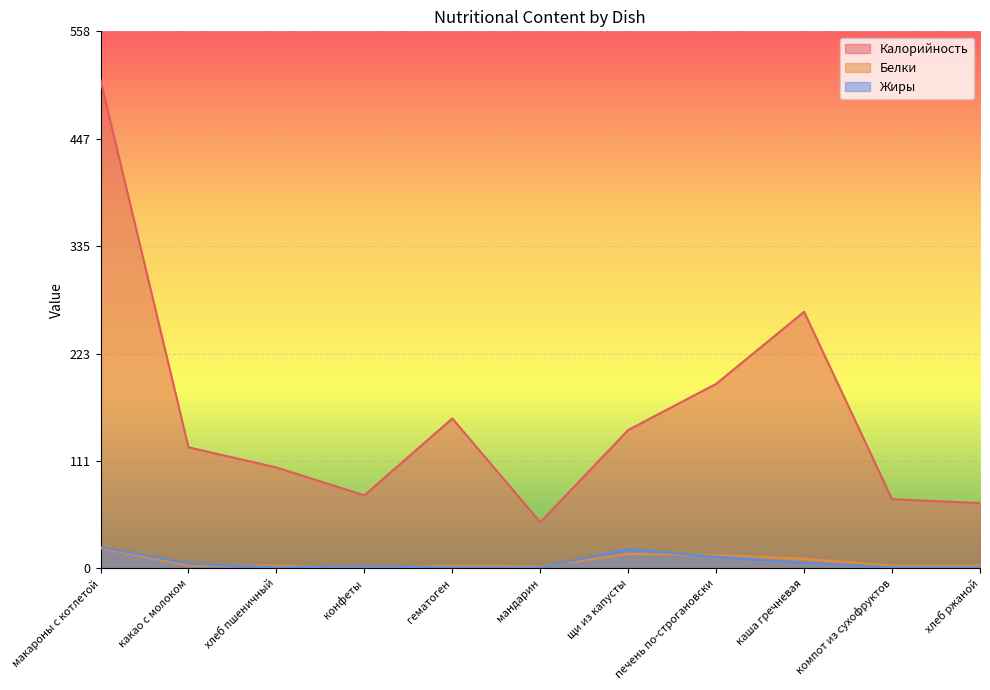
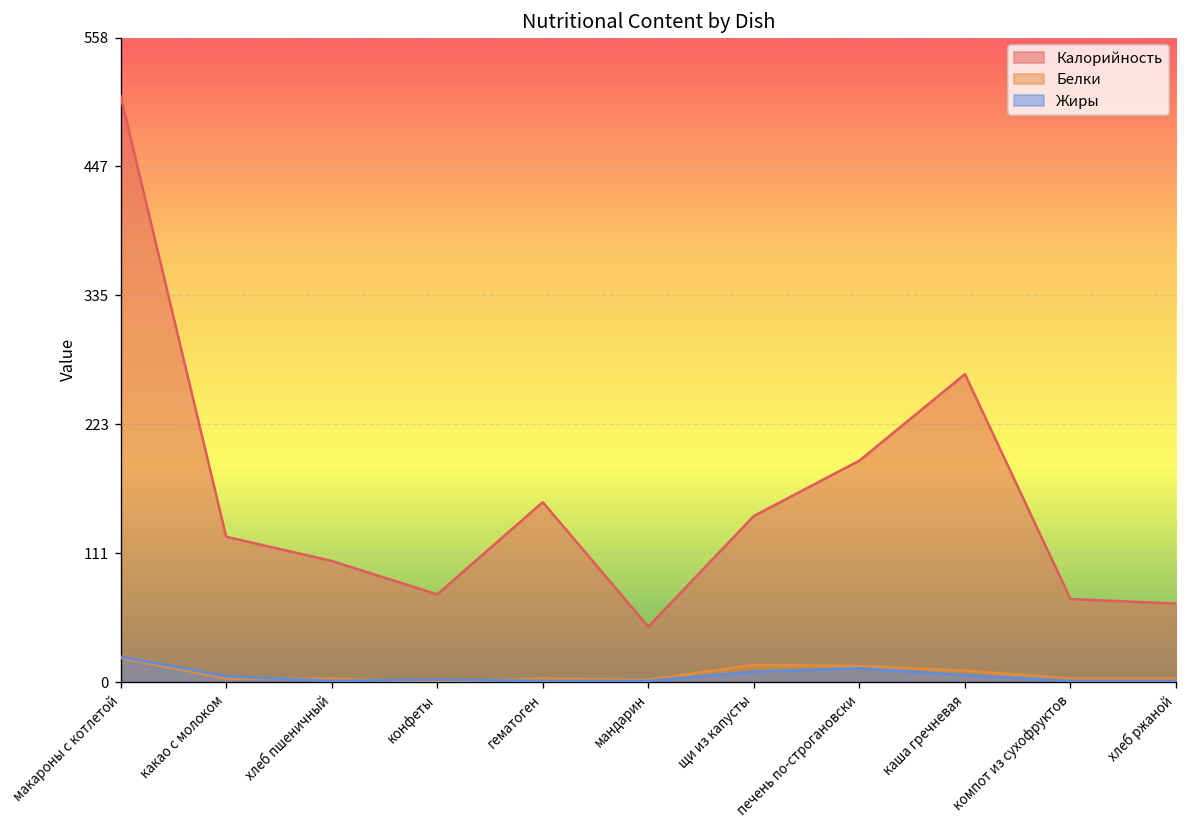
Жиры, щи из капусты: 20 -> 10
